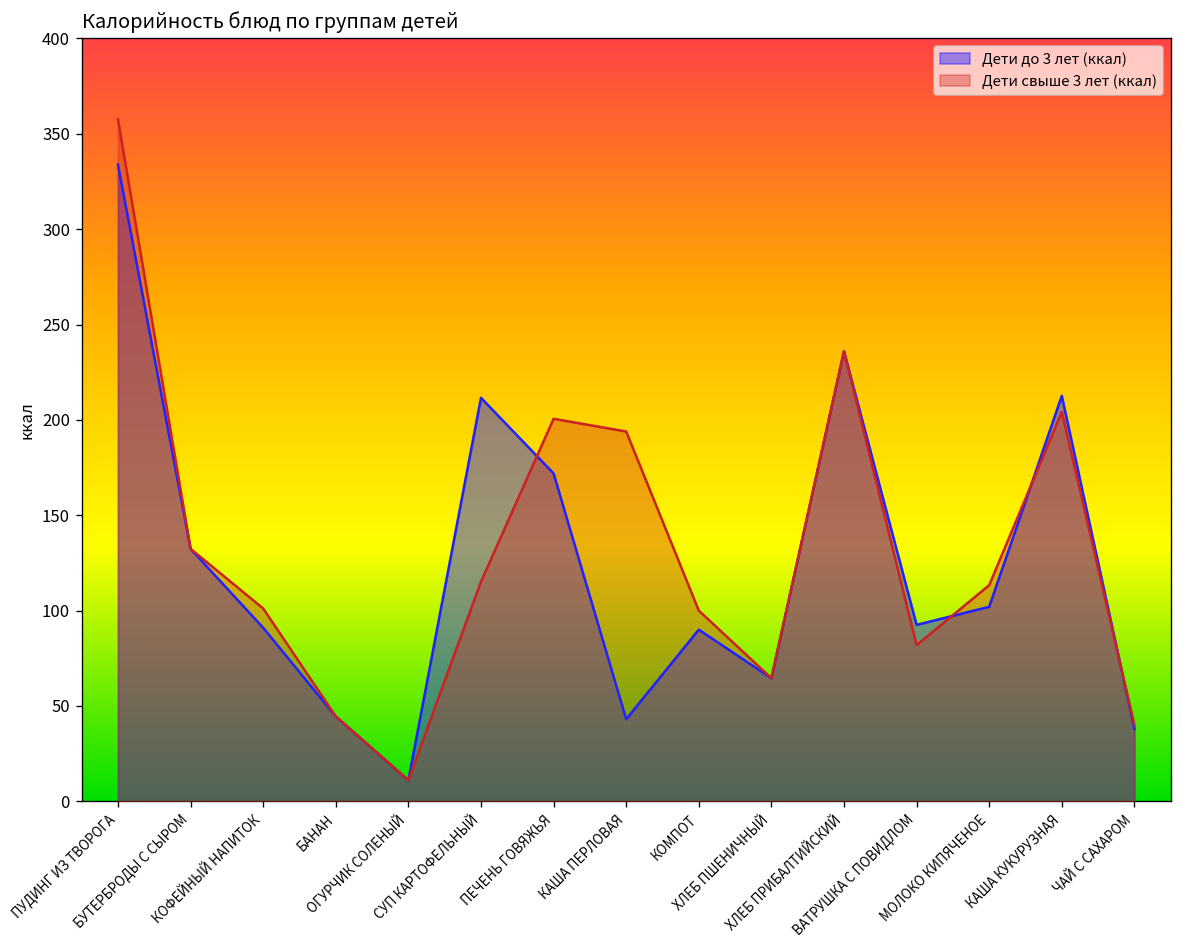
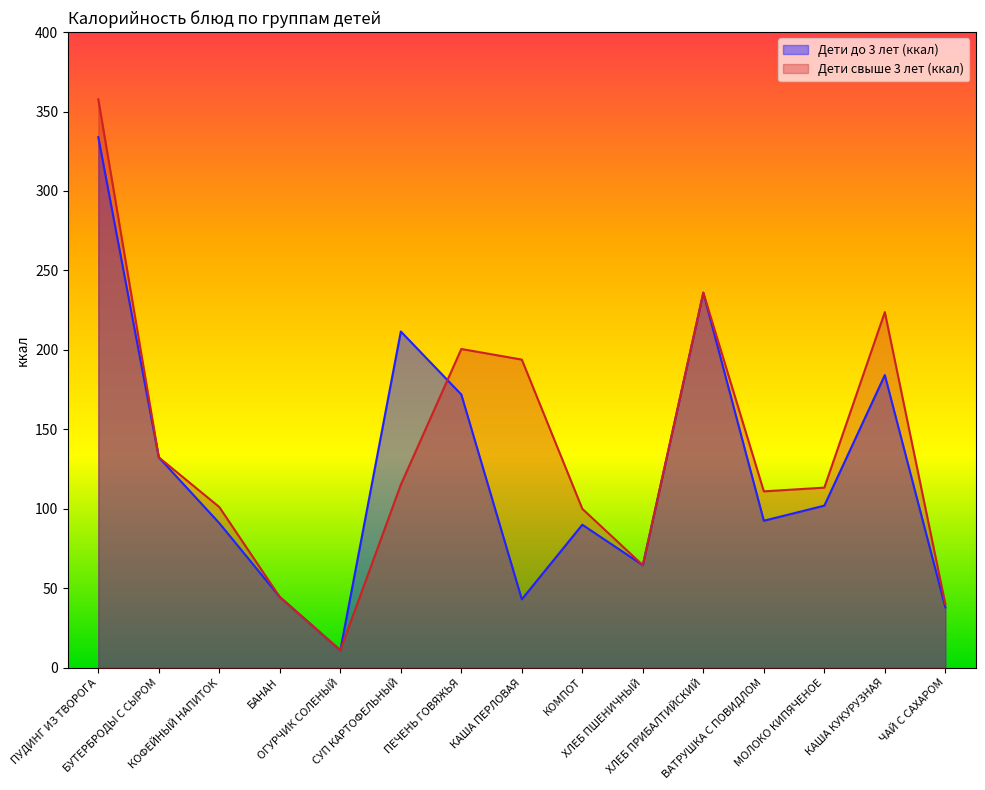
Дети свыше 3 лет (ккал), ВАТРУШКА С ПОВИДЛОМ: 82 -> 111
Дети до 3 лет (ккал), КАША КУКУРУЗНАЯ: 213 -> 184
Дети свыше 3 лет (ккал), КАША КУКУРУЗНАЯ: 204 -> 224
